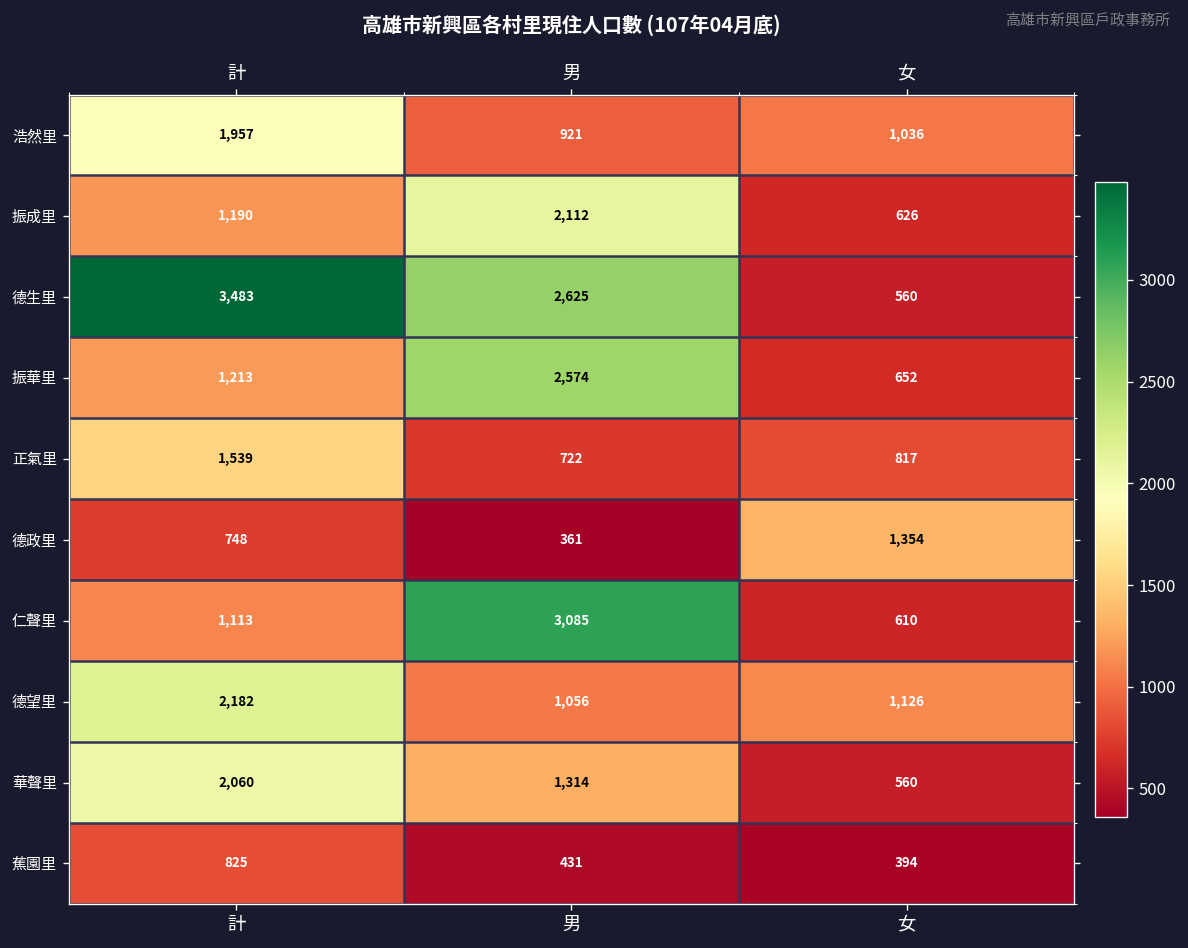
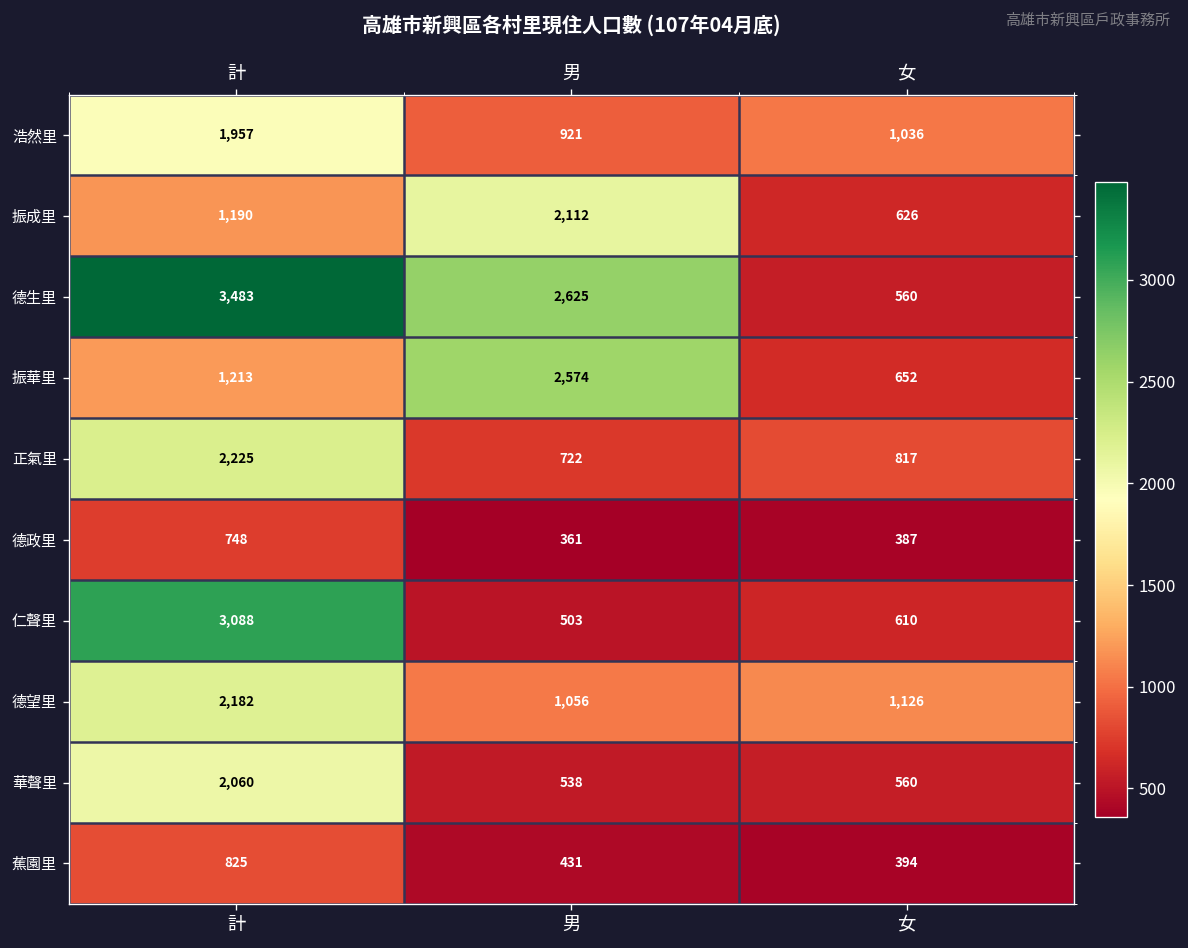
正氣里, 計: 1,539 -> 2,225
德政里, 女: 1,354 -> 387
仁聲里, 計: 1,113 -> 3,088
仁聲里, 男: 3,085 -> 503
華聲里, 男: 1,314 -> 538
